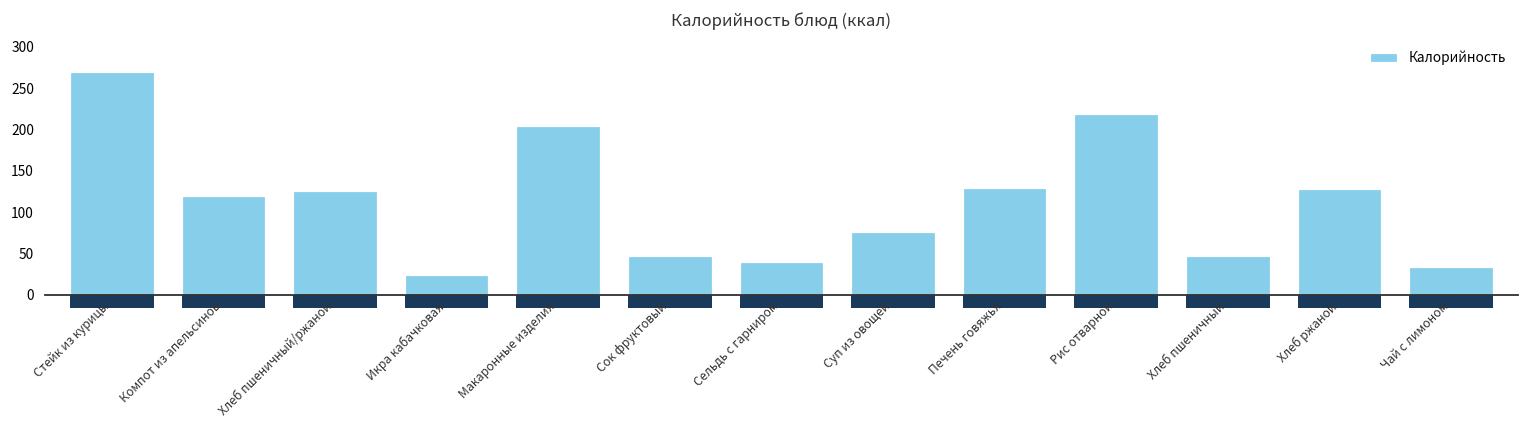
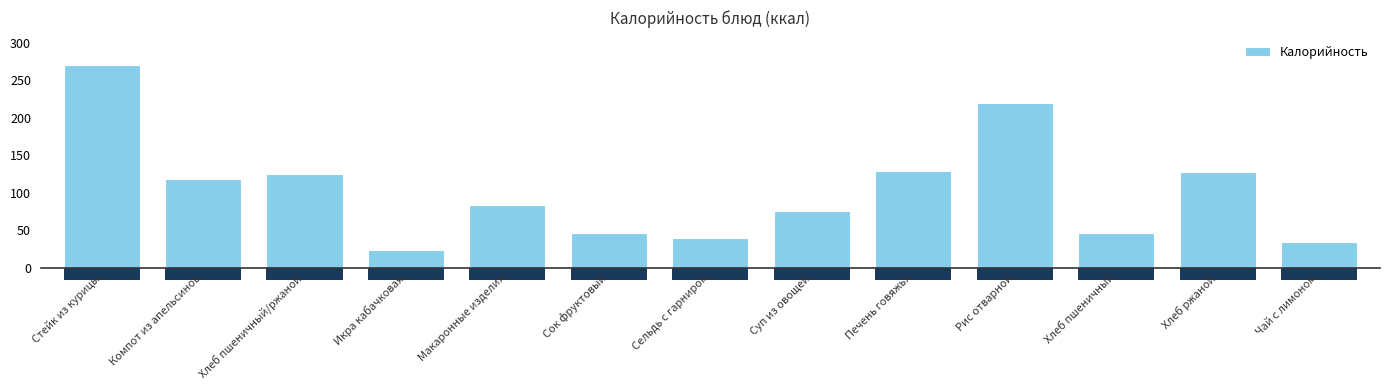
Калорийность, Макаронные изделия: 200 -> 80
